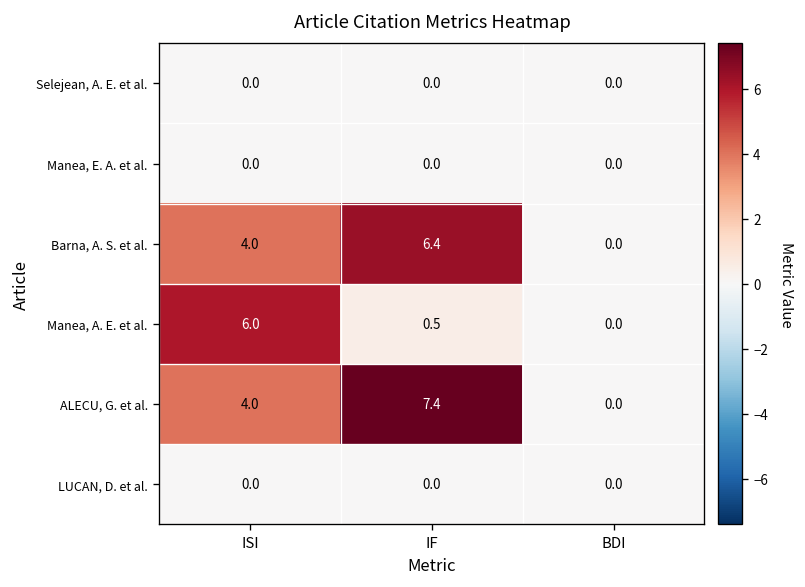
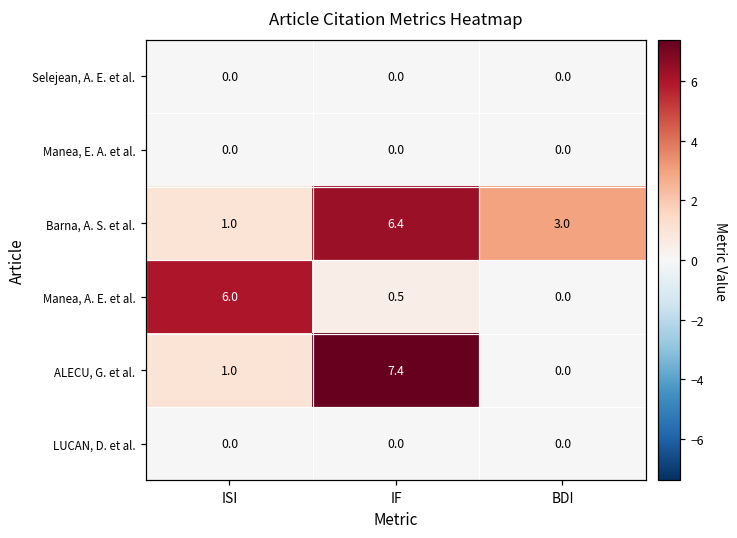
Barna, A. S. et al., ISI: 4.0 -> 1.0
Barna, A. S. et al., BDI: 0.0 -> 3.0
ALECU, G. et al., ISI: 4.0 -> 1.0
